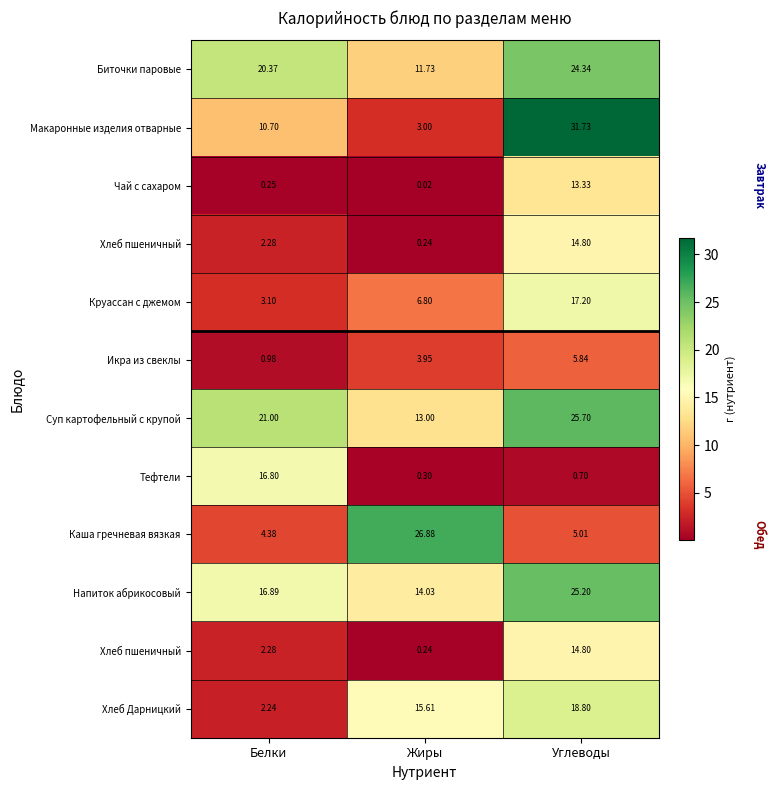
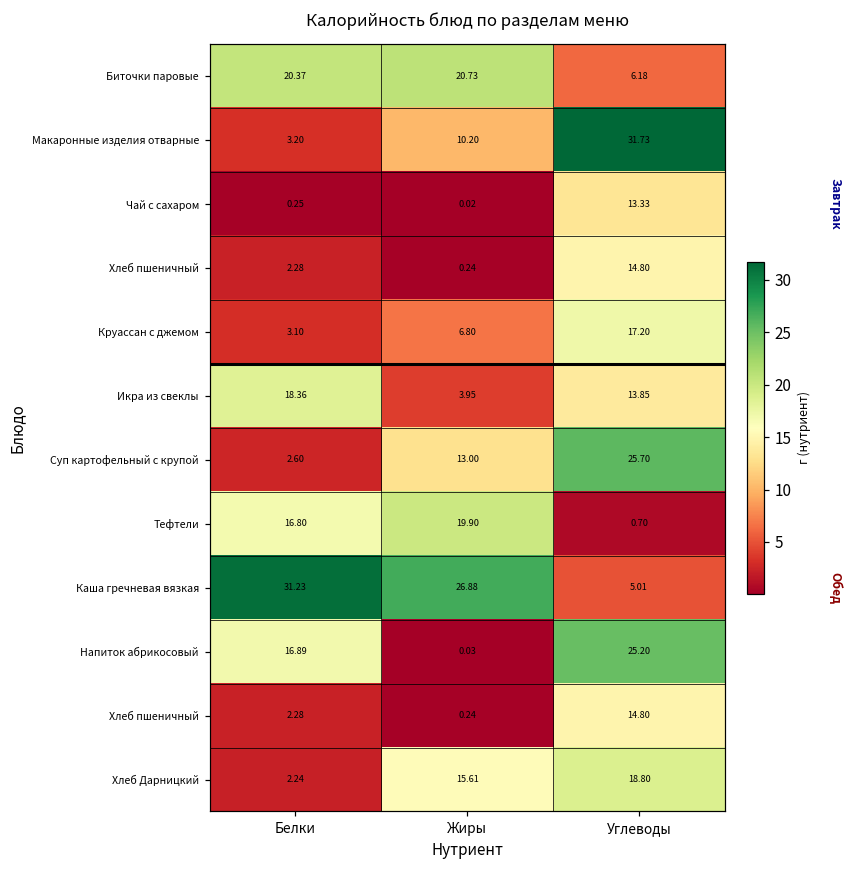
Биточки паровые, Жиры: 11.73 -> 20.73
Биточки паровые, Углеводы: 24.34 -> 6.18
Макаронные изделия отварные, Белки: 10.70 -> 3.20
Макаронные изделия отварные, Жиры: 3.00 -> 10.20
Икра из свеклы, Белки: 0.98 -> 18.36
Икра из свеклы, Углеводы: 5.84 -> 13.85
Суп картофельный с крупой, Белки: 21.00 -> 2.60
Тефтели, Жиры: 0.30 -> 19.90
Каша гречневая вязкая, Белки: 4.38 -> 31.23
Напиток абрикосовый, Жиры: 14.03 -> 0.03
